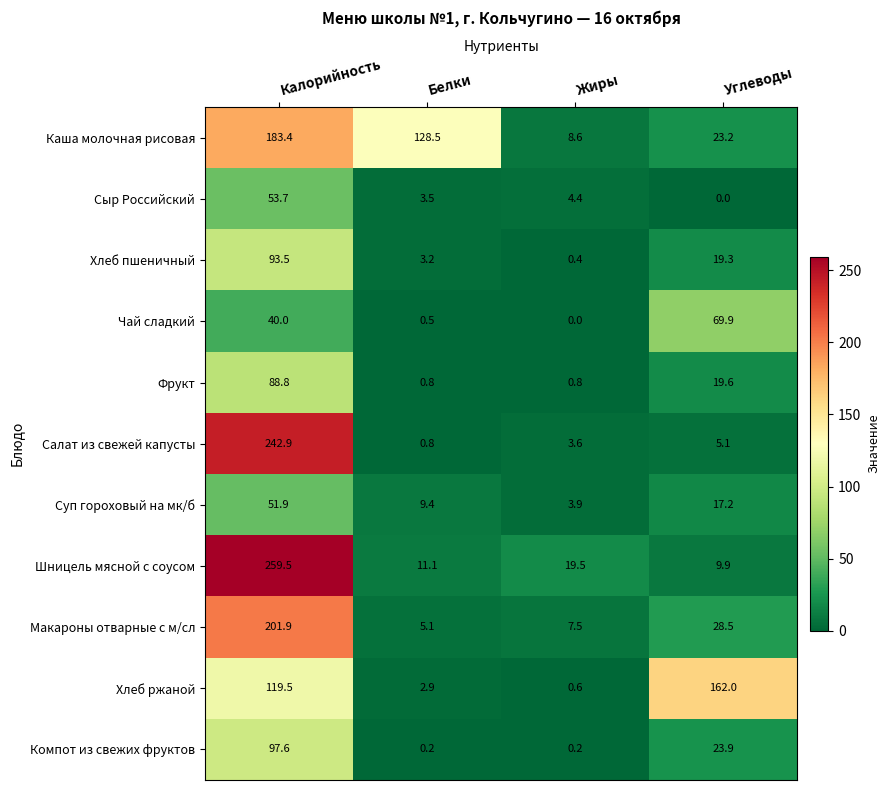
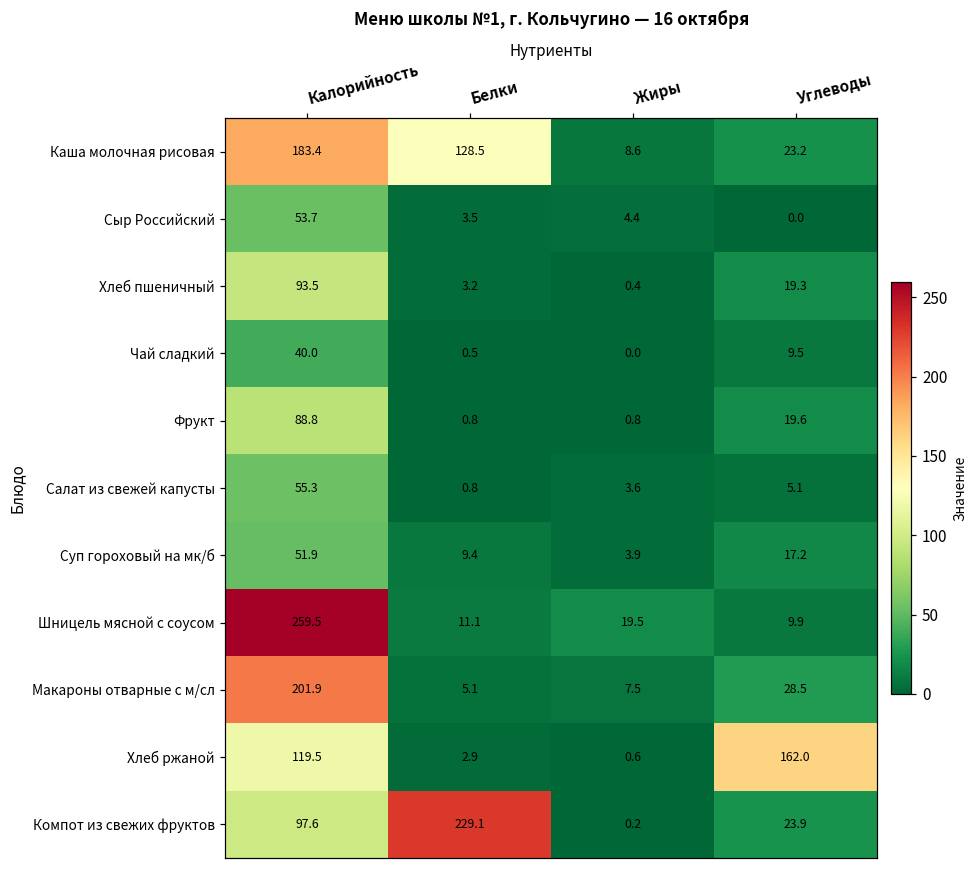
Чай сладкий, Углеводы: 69.9 -> 9.5
Салат из свежей капусты, Калорийность: 242.9 -> 55.3
Компот из свежих фруктов, Белки: 0.2 -> 229.1
